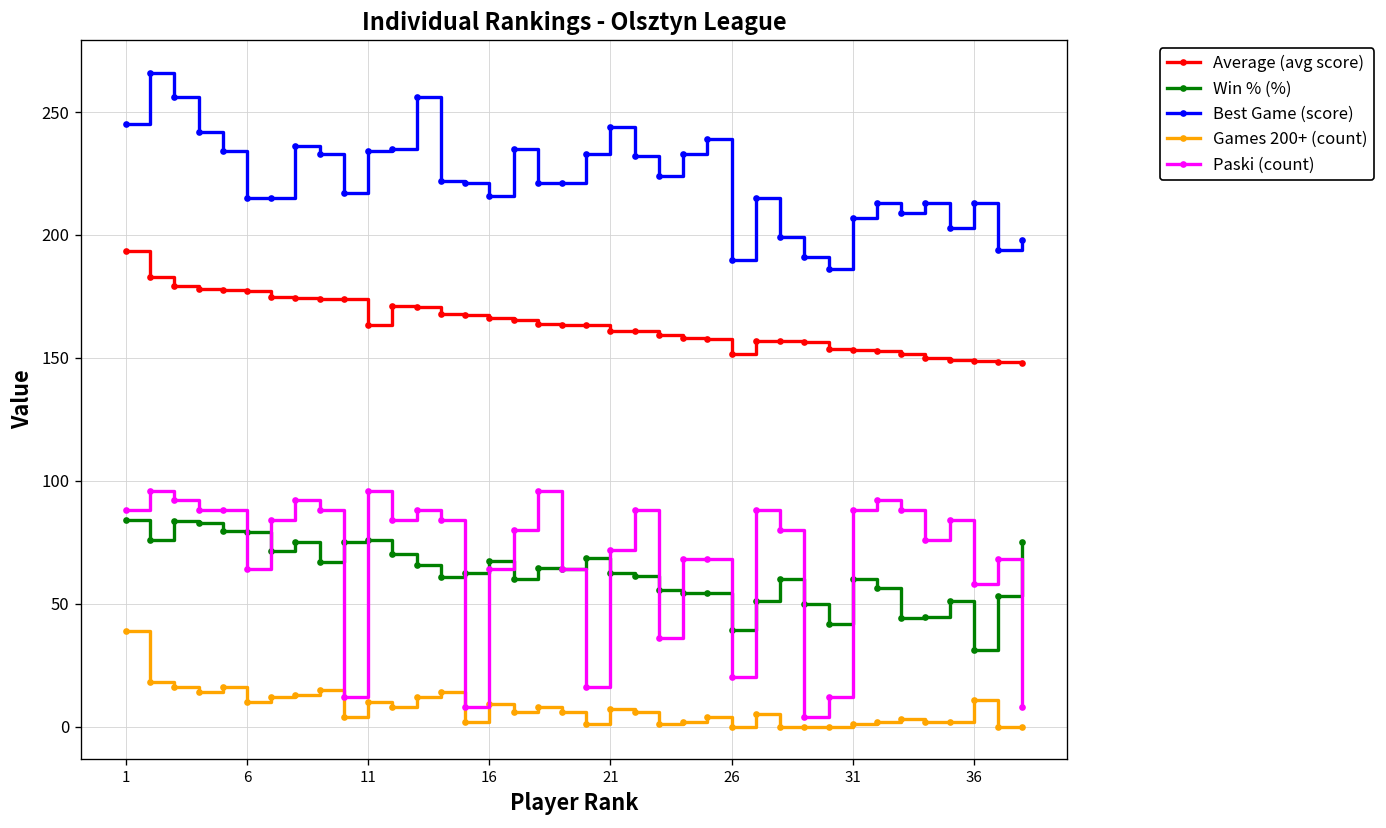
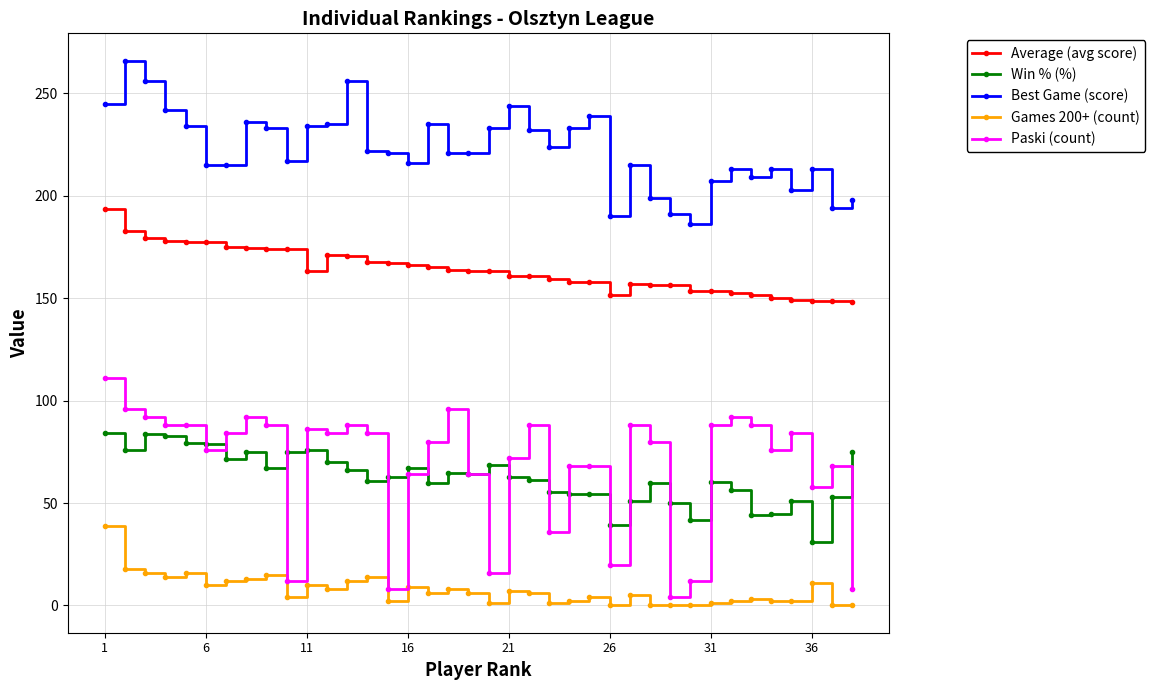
Paski (count), 1: 88 -> 111
Paski (count), 6: 64 -> 76
Paski (count), 11: 96 -> 86
